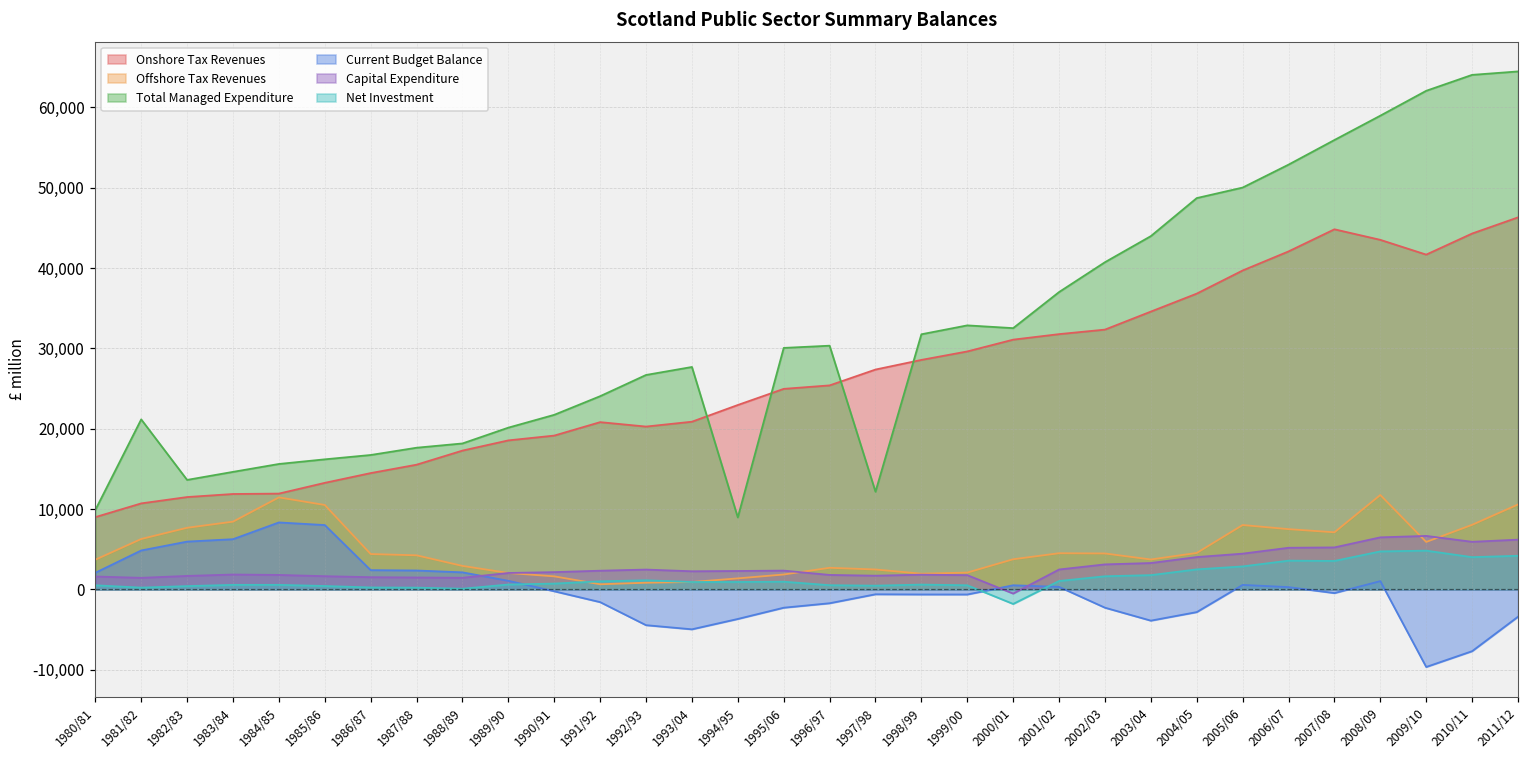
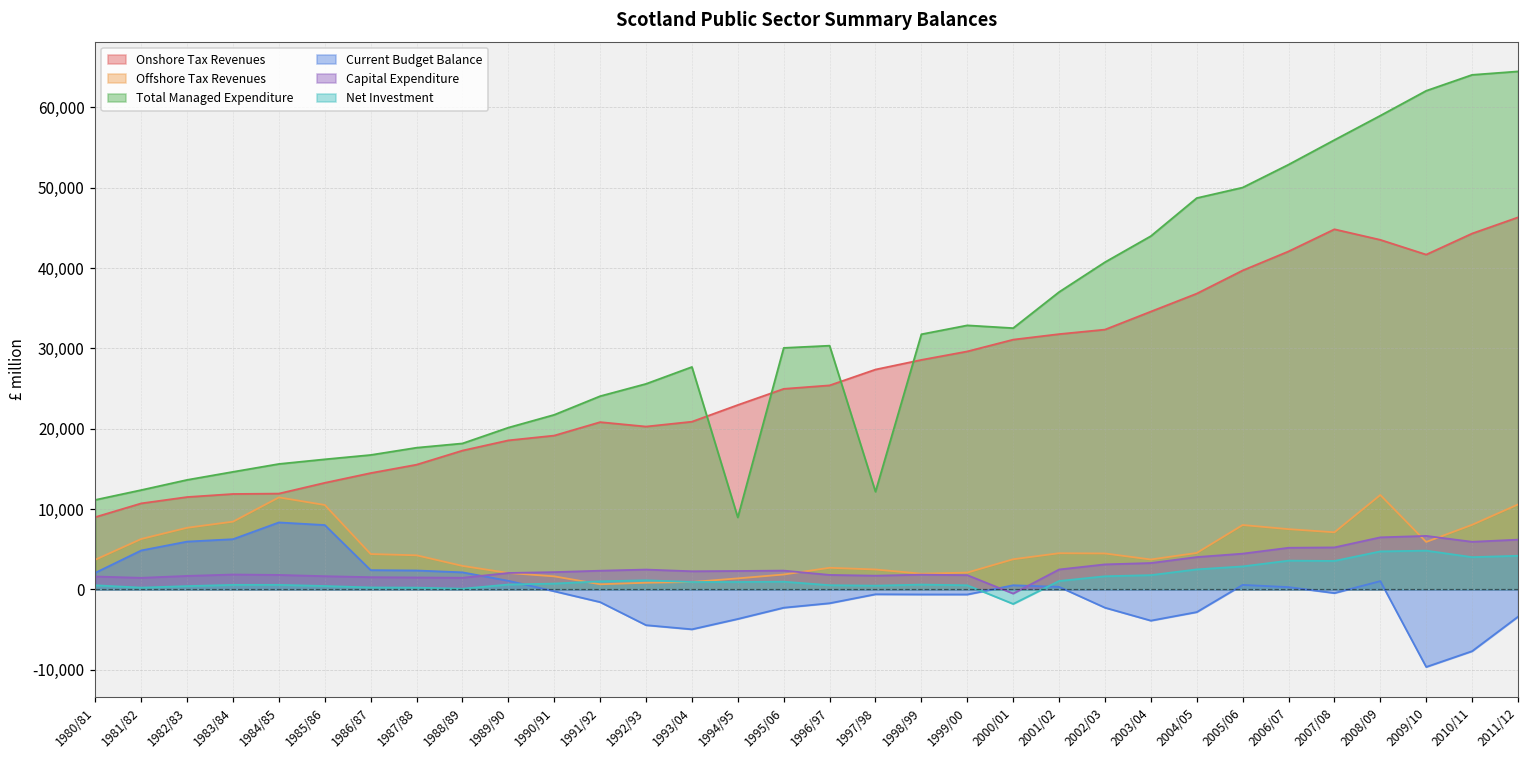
Total Managed Expenditure, 1980/81: 10,000 -> 11,000
Total Managed Expenditure, 1981/82: 21,000 -> 12,000
Total Managed Expenditure, 1992/93: 27,000 -> 26,000
